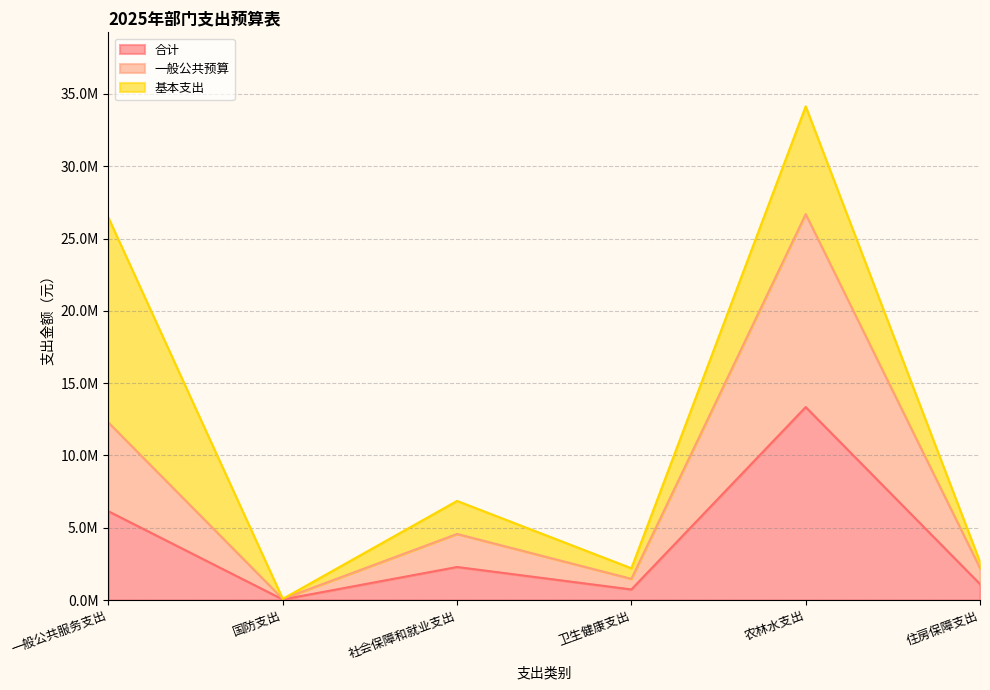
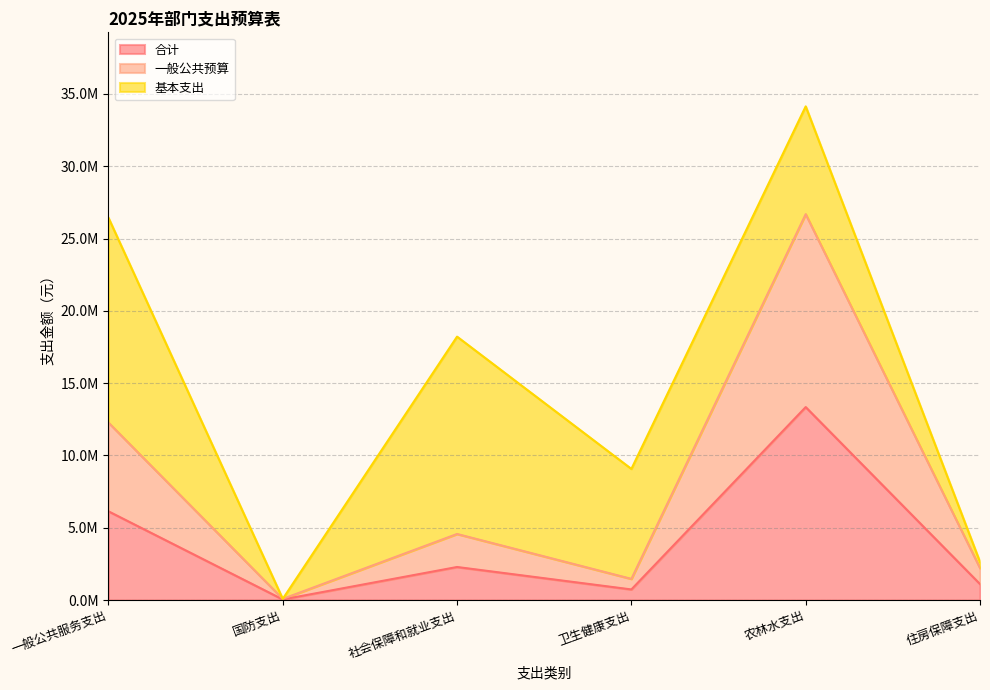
基本支出, 社会保障和就业支出: 2300000 -> 13600000
基本支出, 卫生健康支出: 700000 -> 7600000
